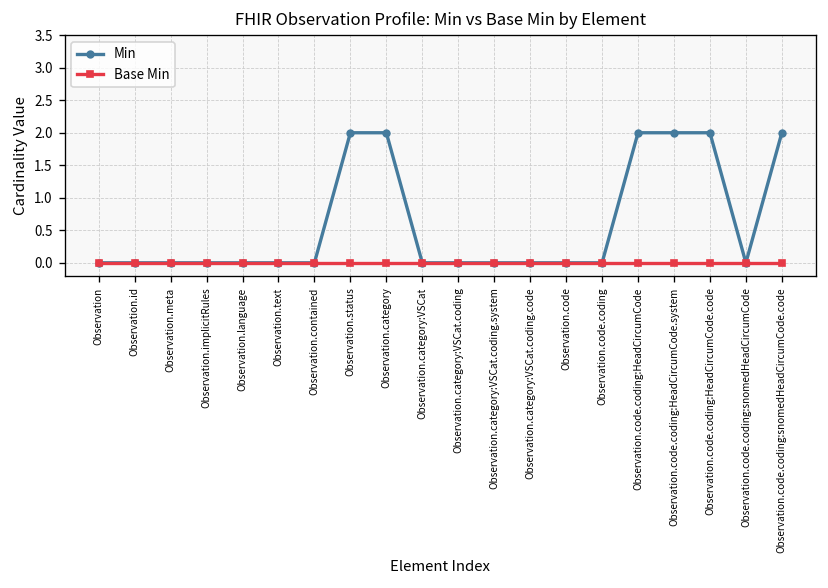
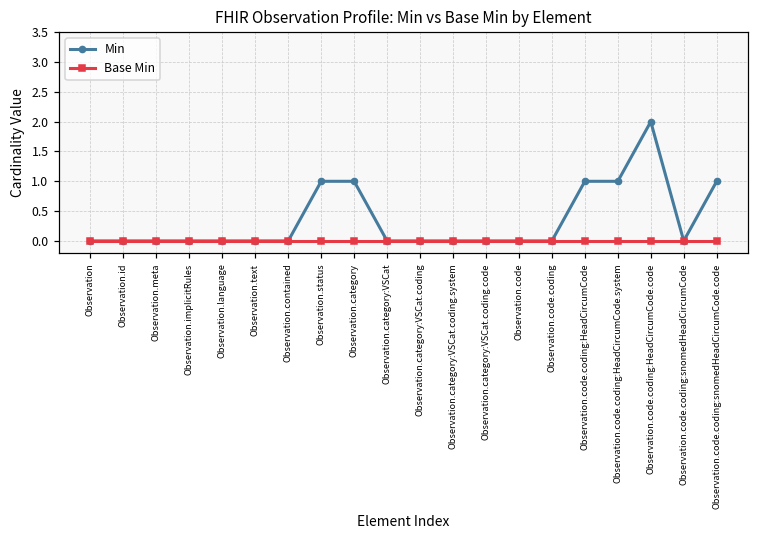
Min, Observation.status: 2 -> 1
Min, Observation.category: 2 -> 1
Min, Observation.code.coding:HeadCircumCode: 2 -> 1
Min, Observation.code.coding:HeadCircumCode.system: 2 -> 1
Min, Observation.code.coding:snomedHeadCircumCode.code: 2 -> 1
